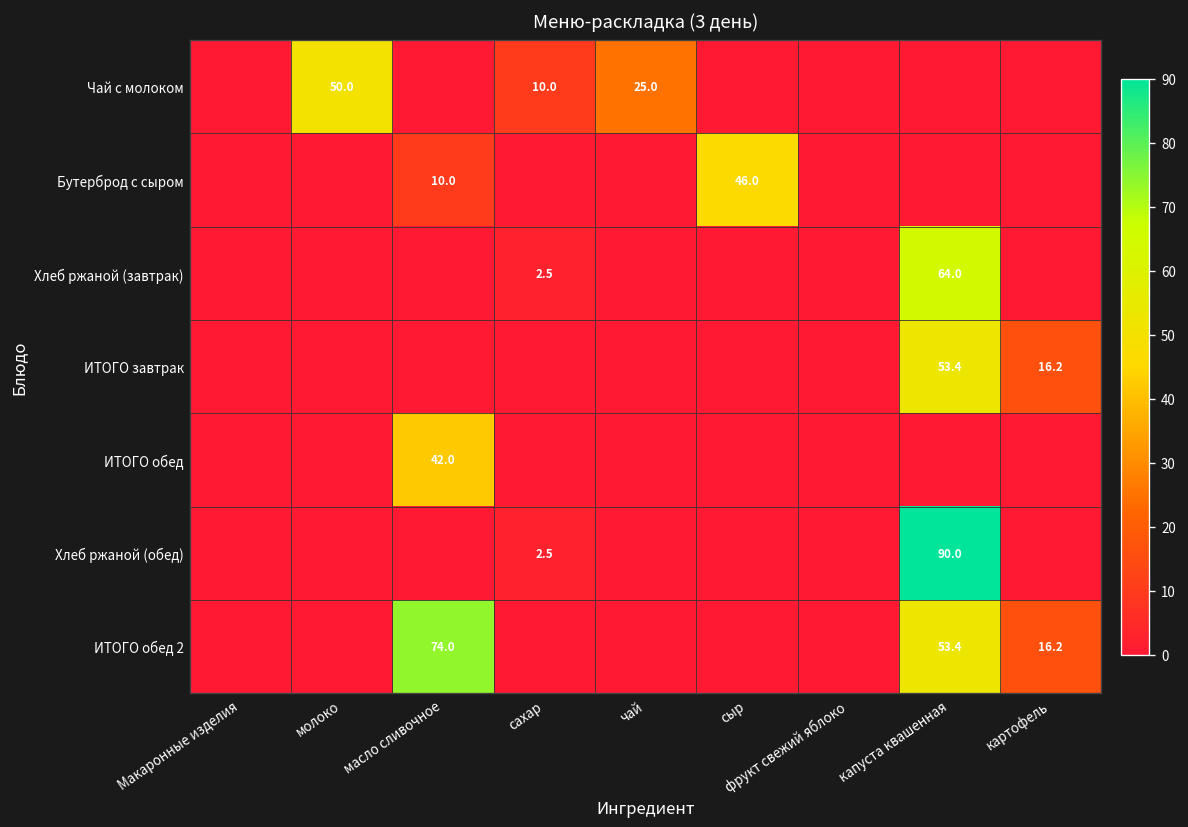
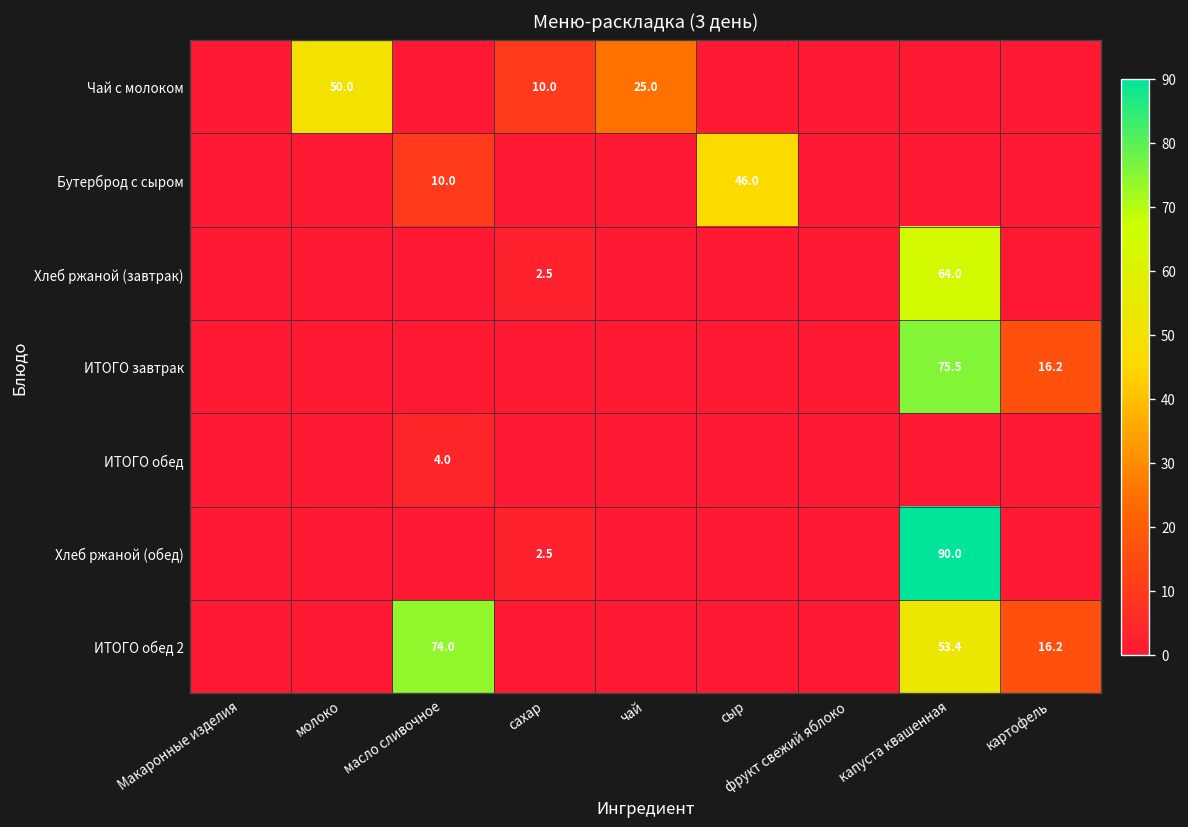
ИТОГО завтрак, капуста квашенная: 53.4 -> 75.5
ИТОГО обед, масло сливочное: 42.0 -> 4.0
